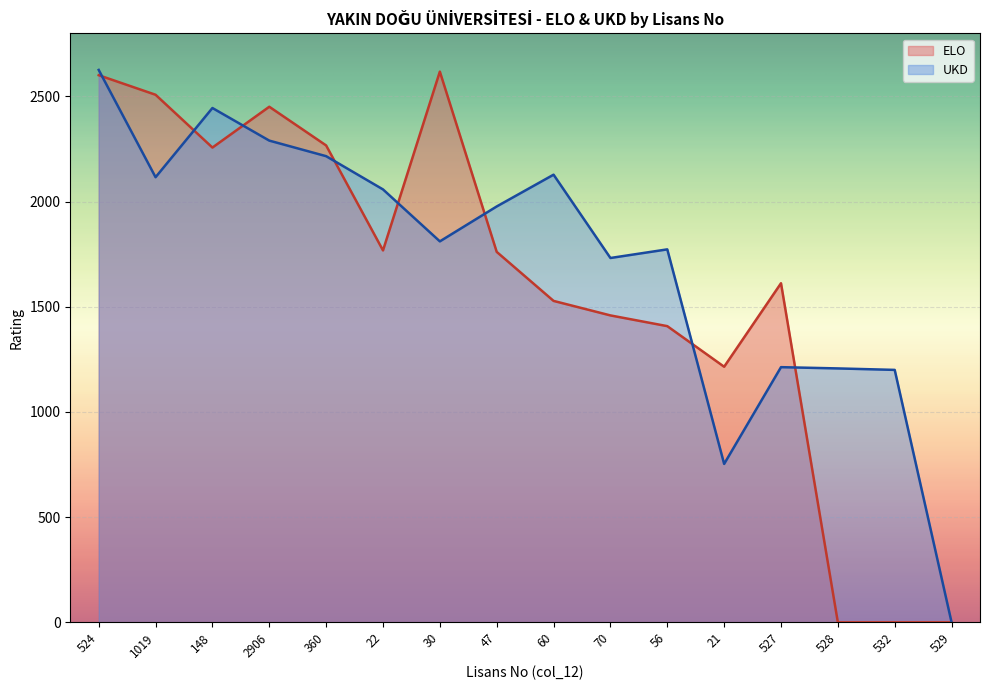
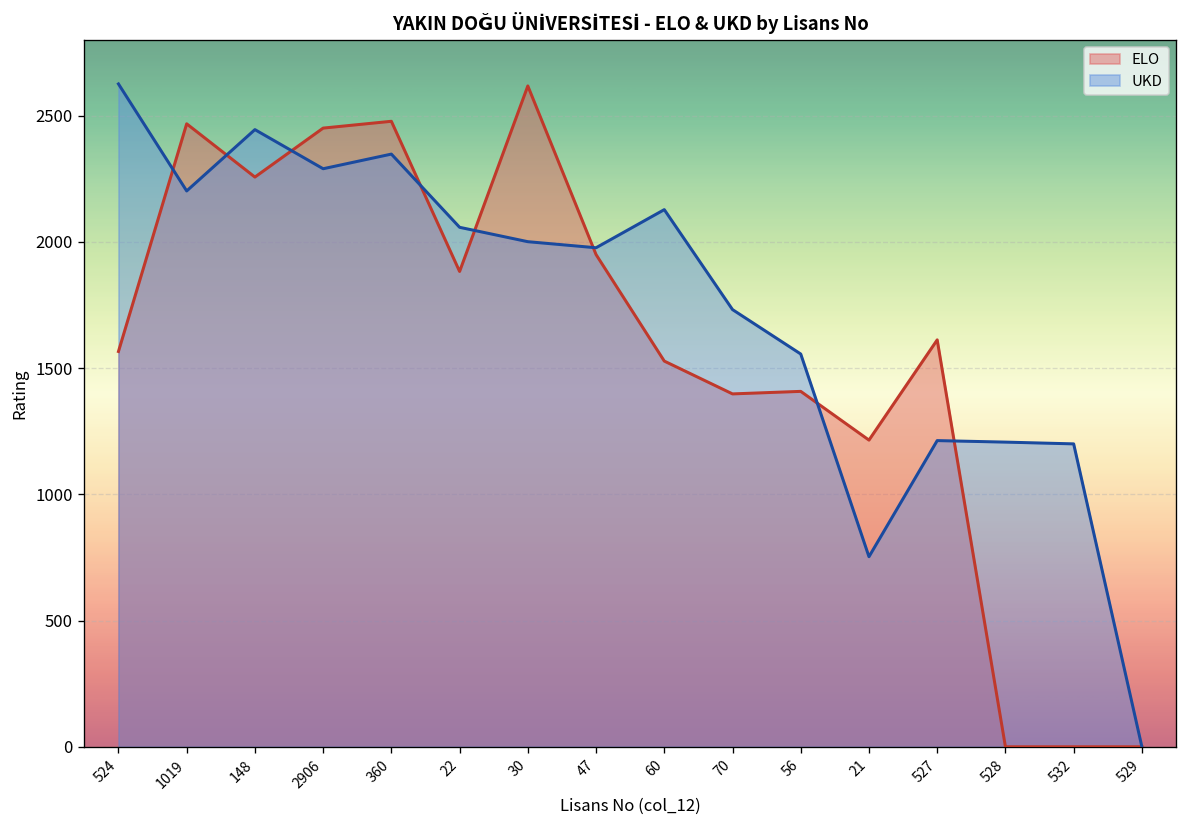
ELO, 524: 2600 -> 1570
ELO, 1019: 2510 -> 2470
UKD, 1019: 2120 -> 2200
ELO, 360: 2270 -> 2480
UKD, 360: 2220 -> 2350
ELO, 22: 1770 -> 1880
UKD, 30: 1810 -> 2000
ELO, 47: 1760 -> 1950
ELO, 70: 1460 -> 1400
UKD, 56: 1770 -> 1560
